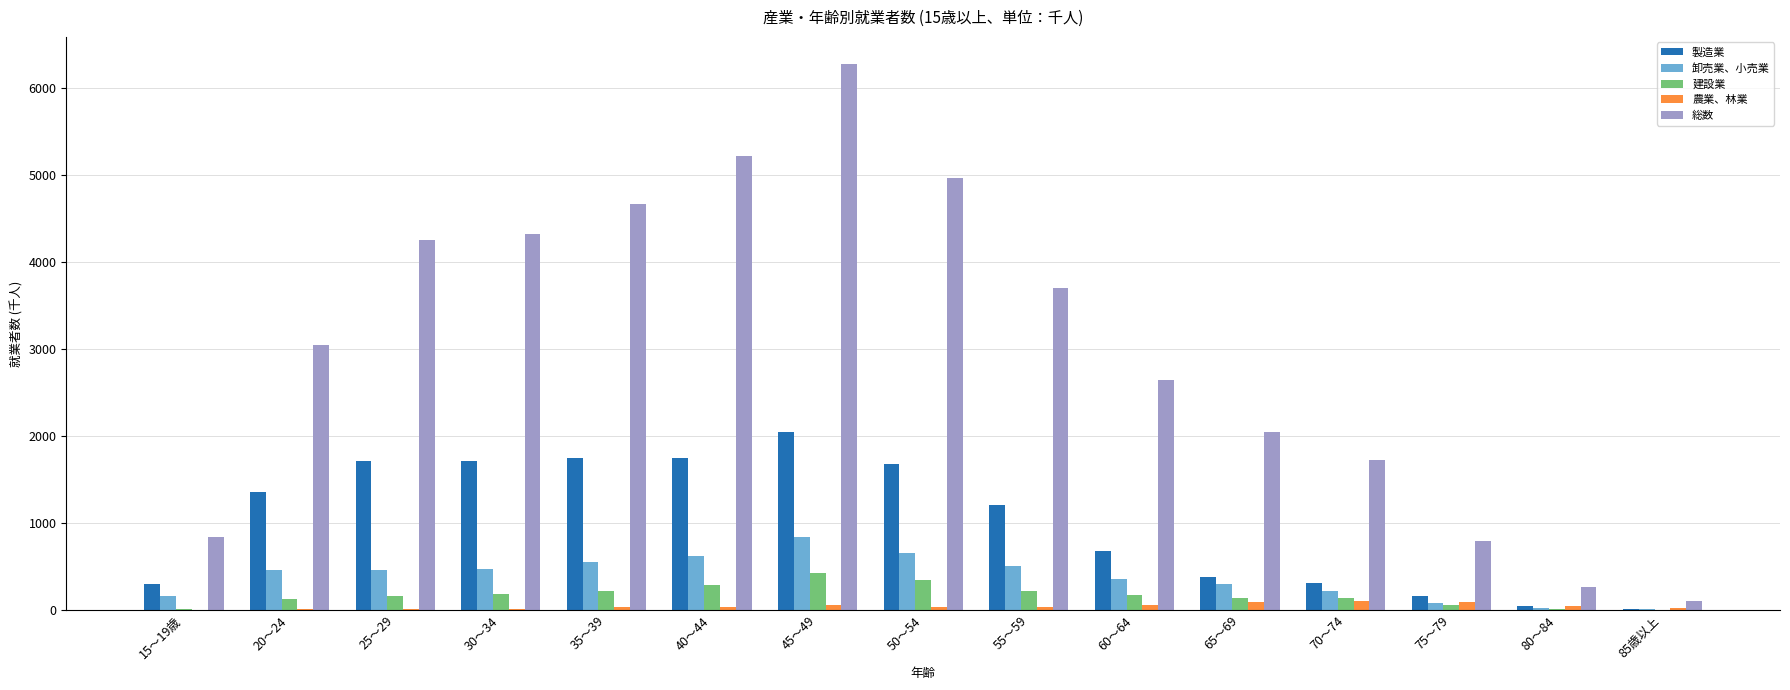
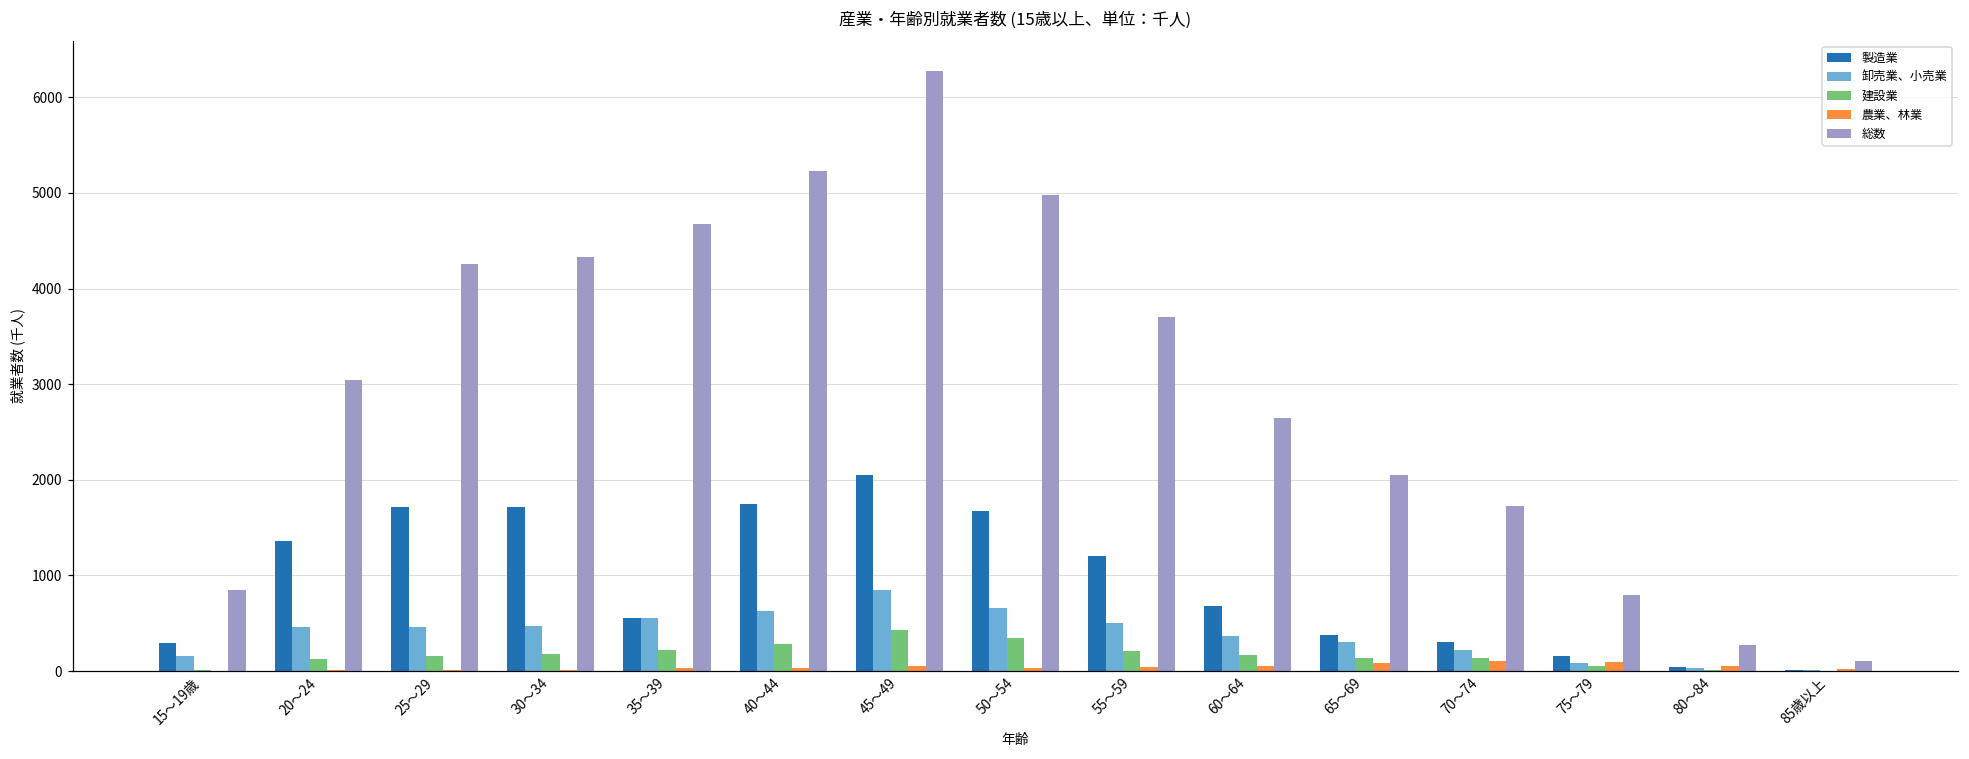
製造業, 35～39: 1800 -> 600
